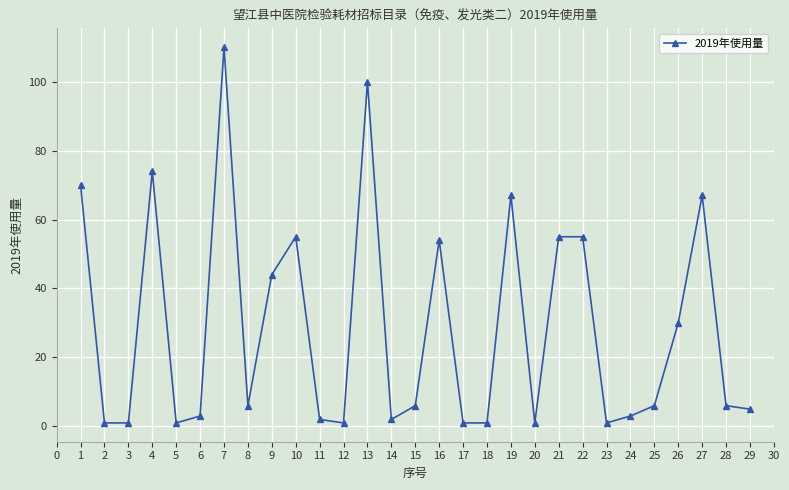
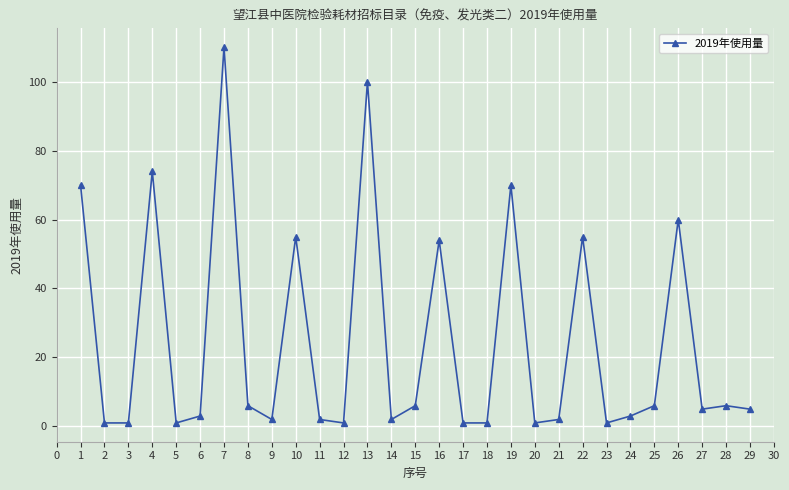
9: 44 -> 2
19: 67 -> 70
21: 55 -> 2
26: 30 -> 60
27: 67 -> 5
